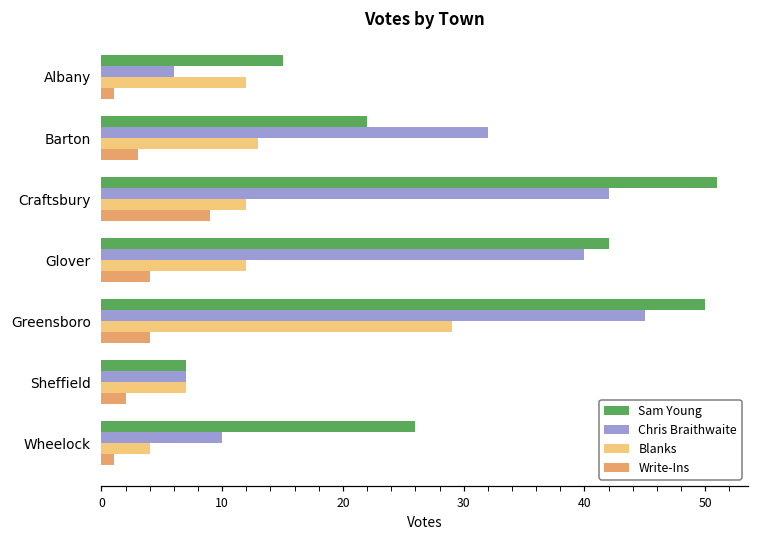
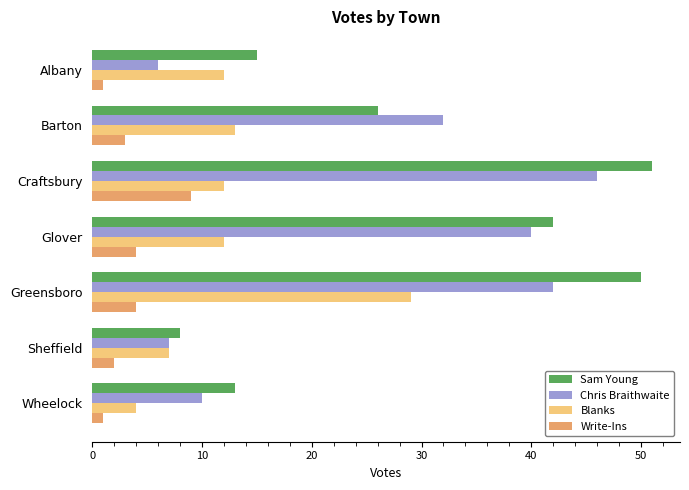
Sam Young, Barton: 22 -> 26
Chris Braithwaite, Craftsbury: 42 -> 46
Chris Braithwaite, Greensboro: 45 -> 42
Sam Young, Sheffield: 7 -> 8
Sam Young, Wheelock: 26 -> 13
